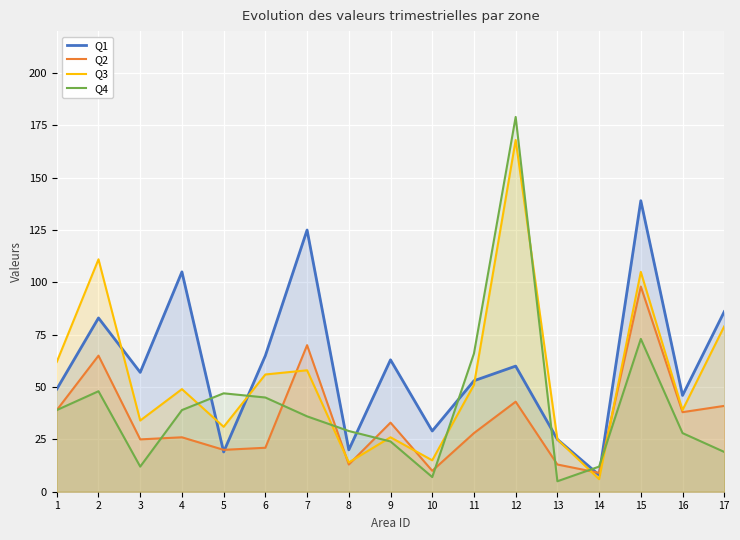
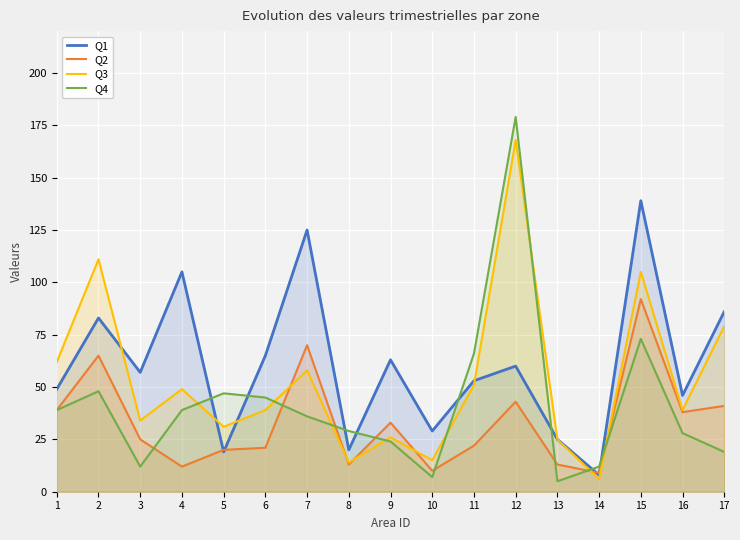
Q2, 4: 26 -> 12
Q3, 6: 56 -> 39
Q2, 11: 28 -> 22
Q2, 15: 98 -> 92
